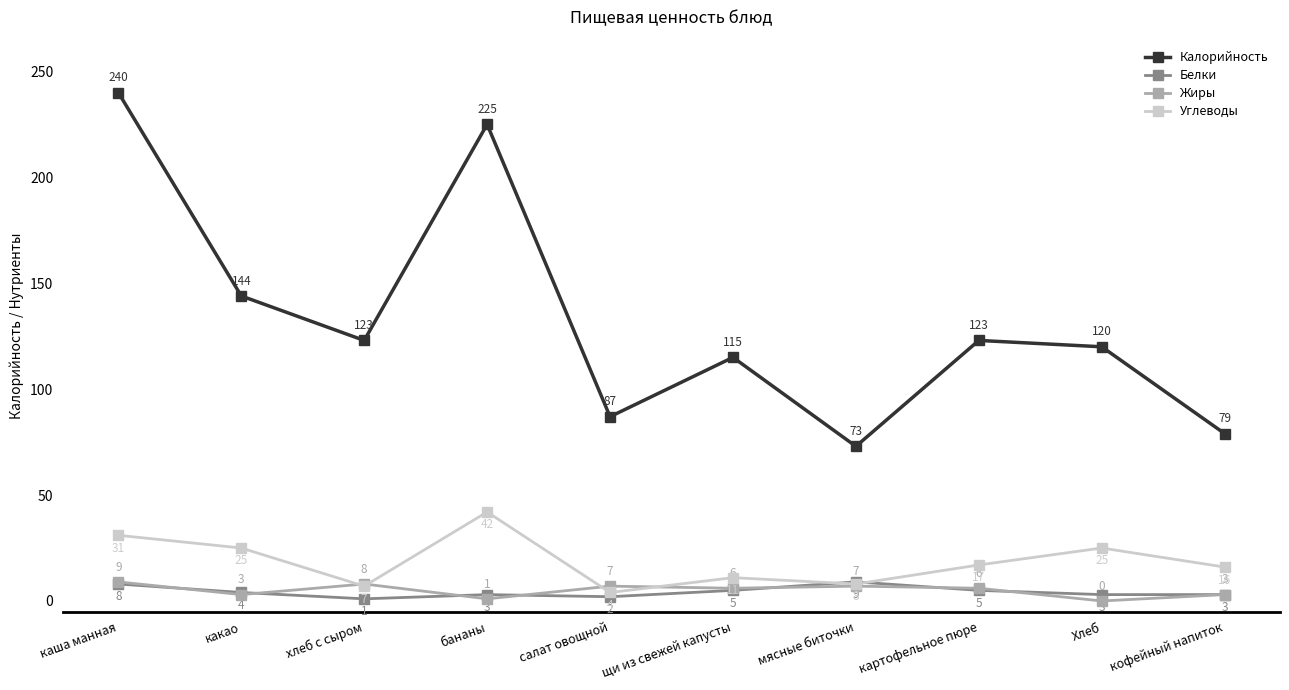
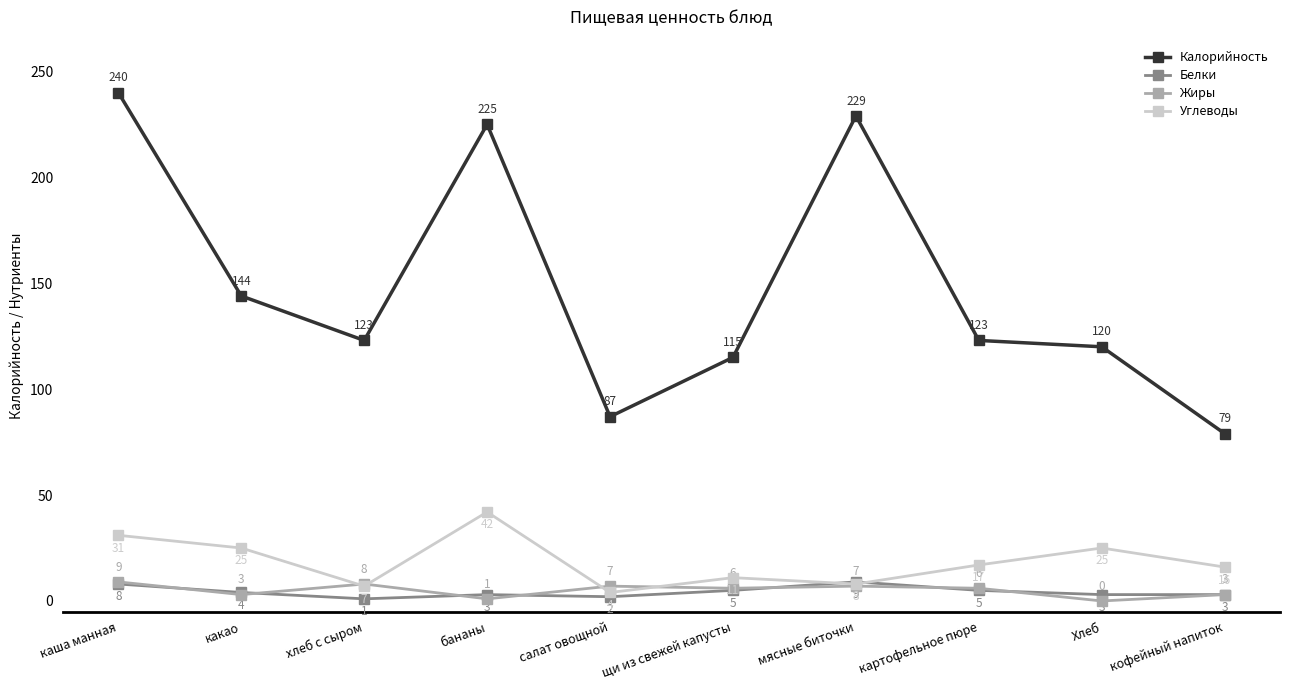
Калорийность, мясные биточки: 73 -> 229
